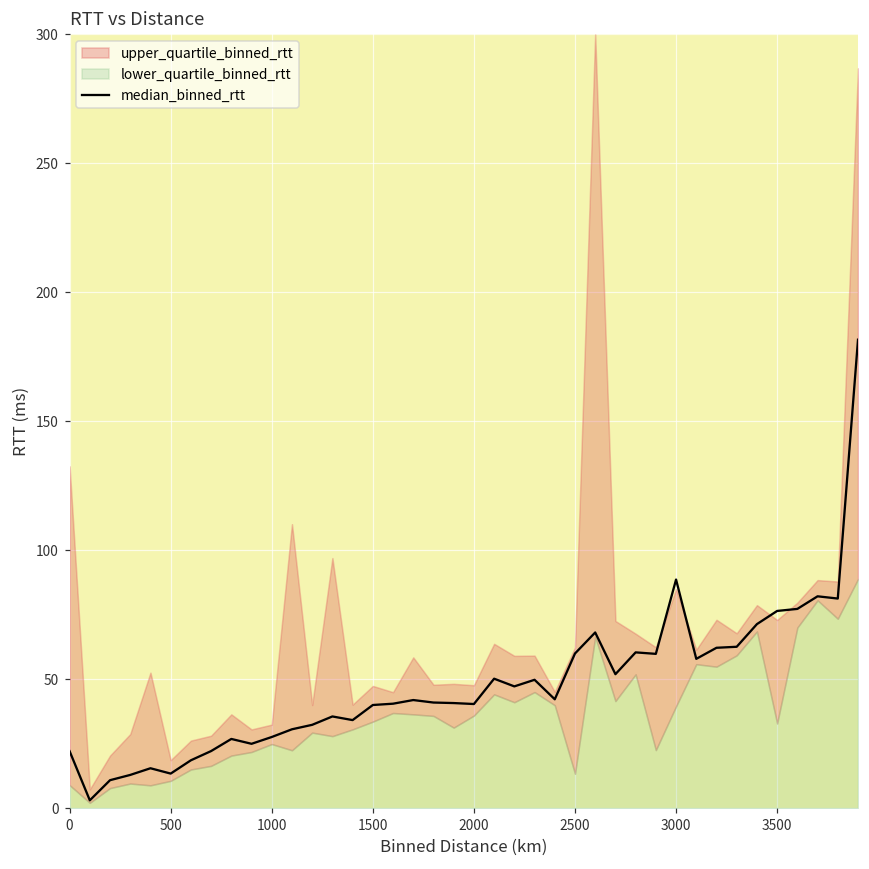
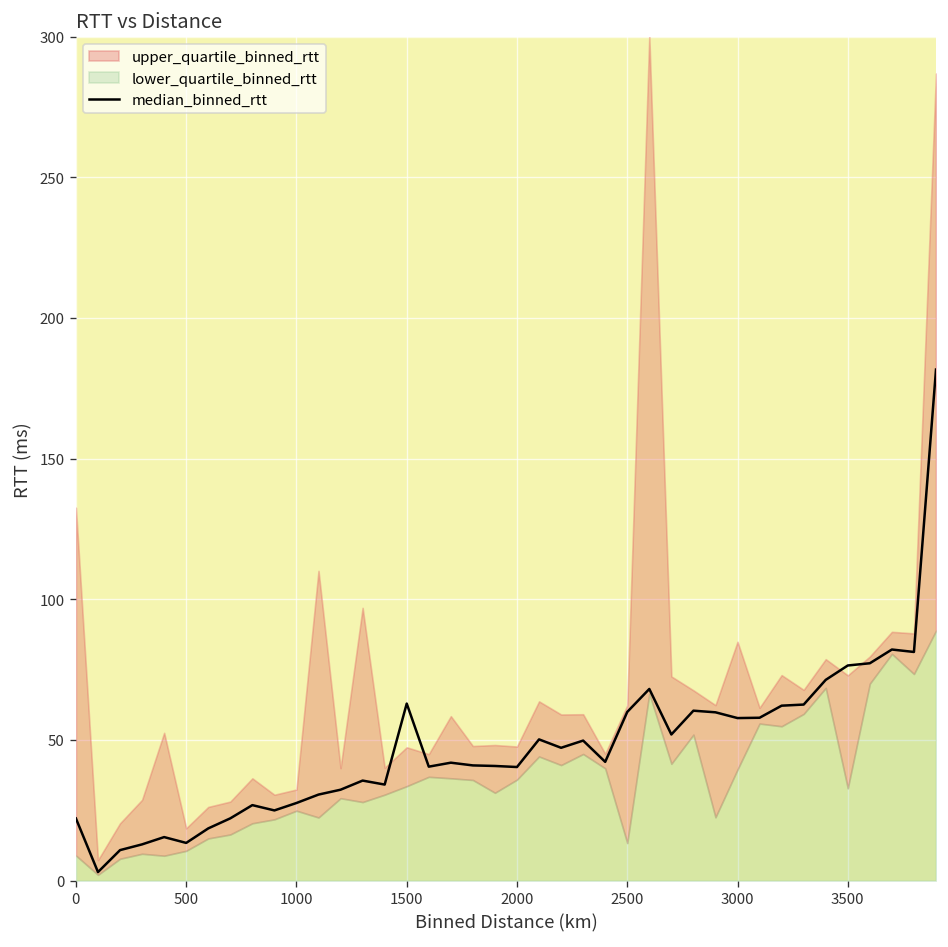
median_binned_rtt, 1500: 40 -> 63
median_binned_rtt, 3000: 89 -> 58
